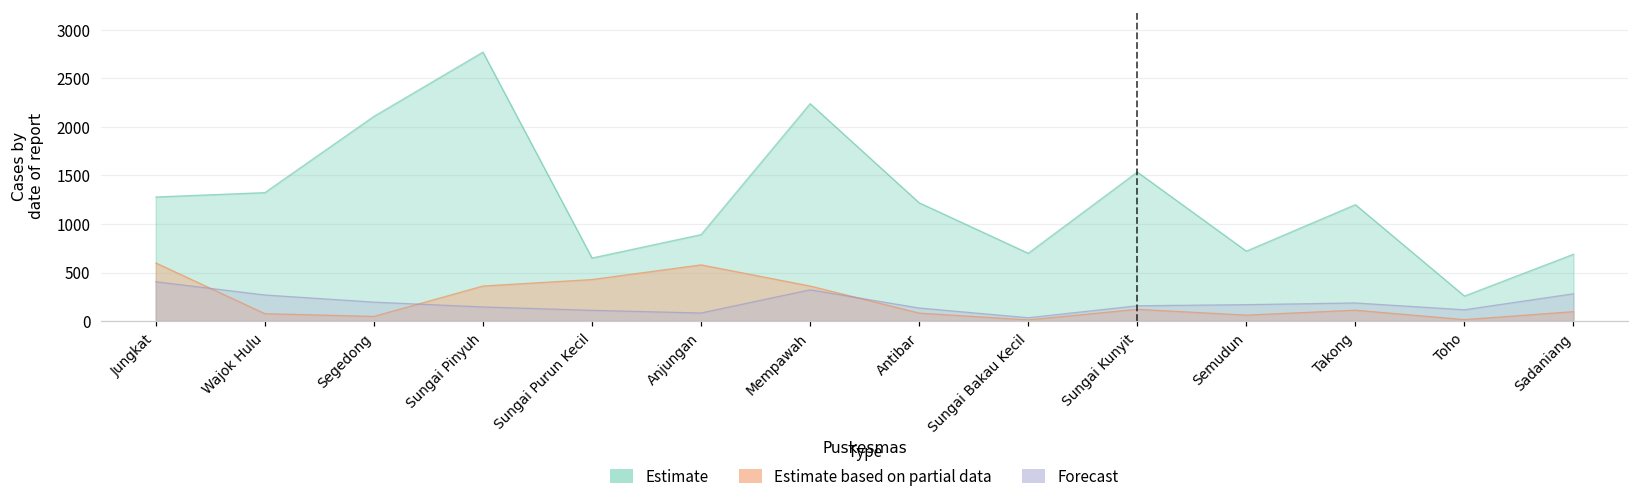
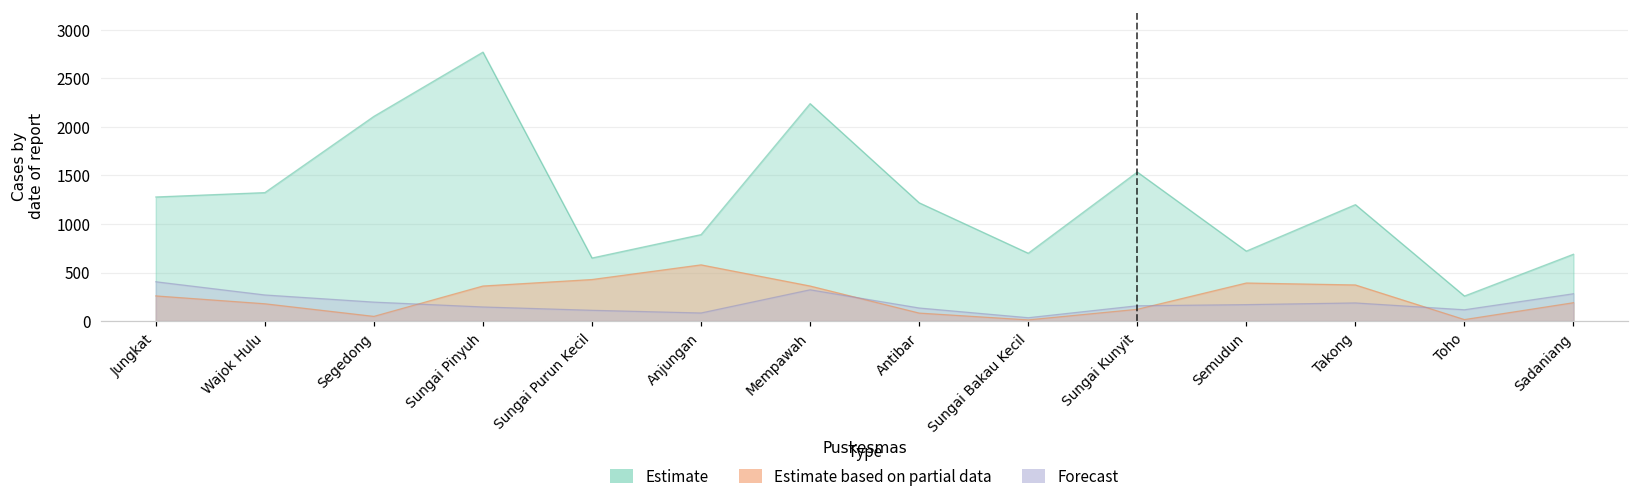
Estimate based on partial data, Jungkat: 600 -> 300
Estimate based on partial data, Wajok Hulu: 100 -> 200
Estimate based on partial data, Semudun: 100 -> 400
Estimate based on partial data, Takong: 100 -> 400
Estimate based on partial data, Sadaniang: 100 -> 200
